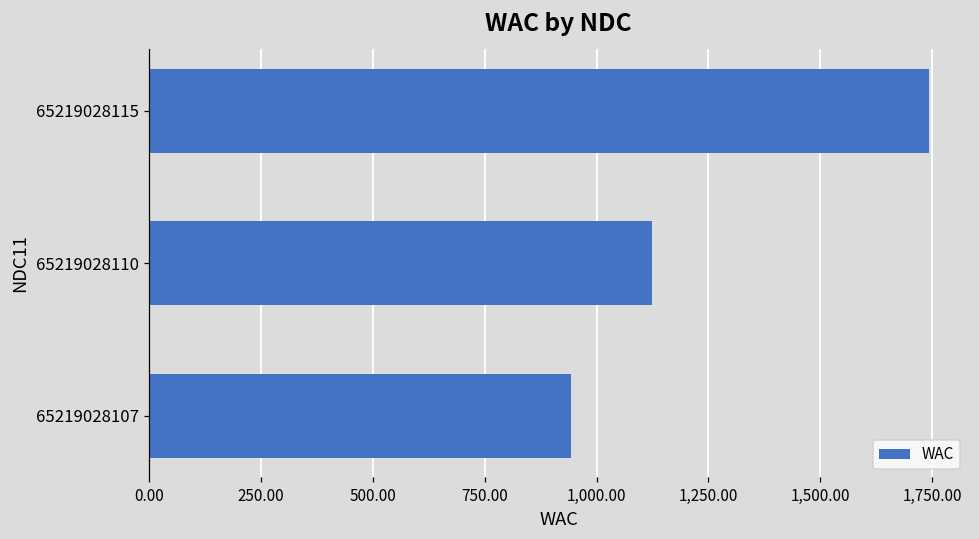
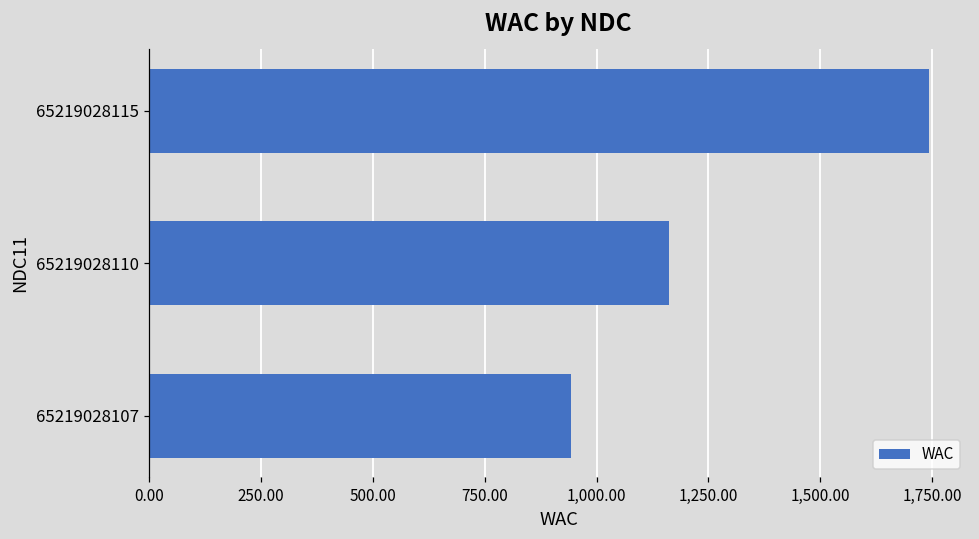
65219028110: 1,120 -> 1,160
